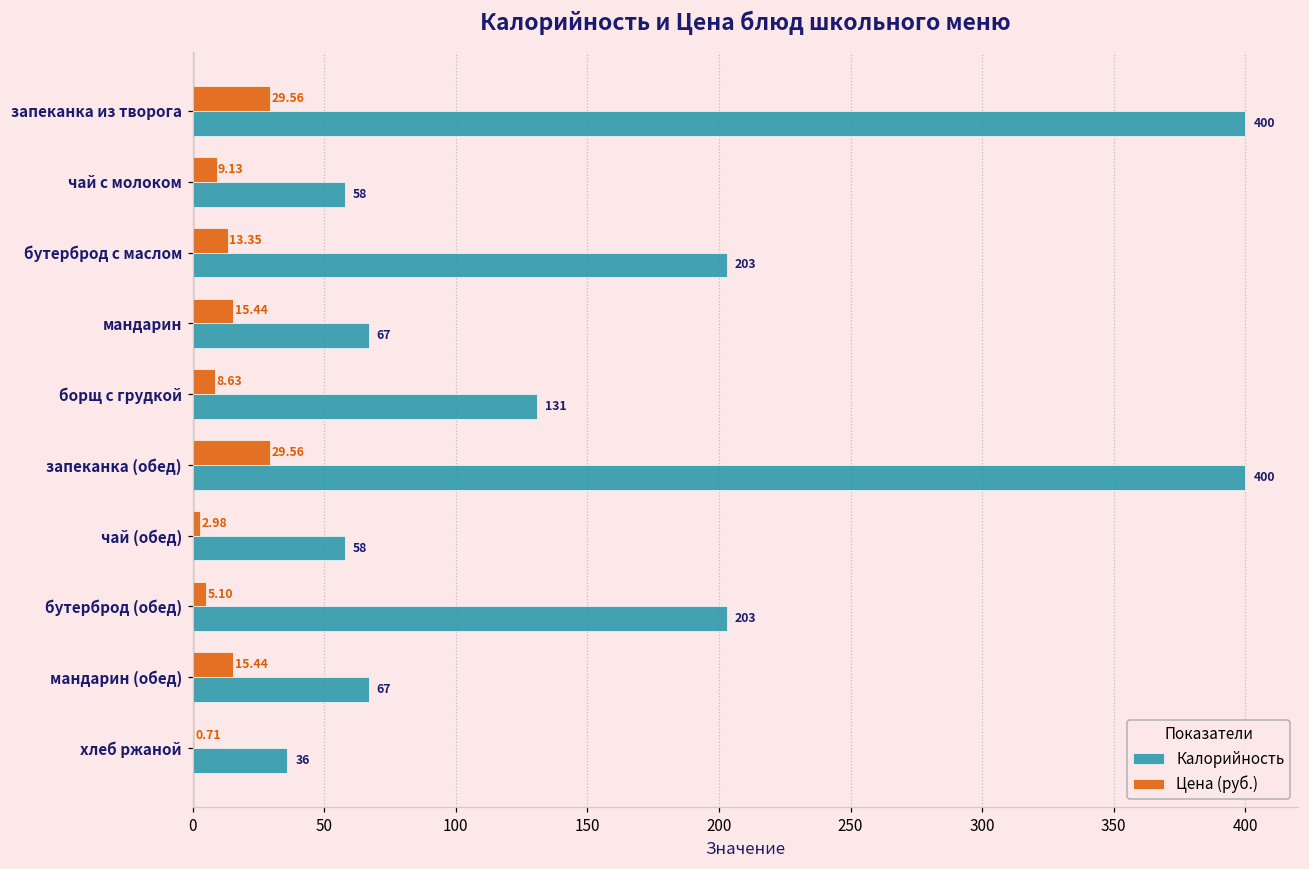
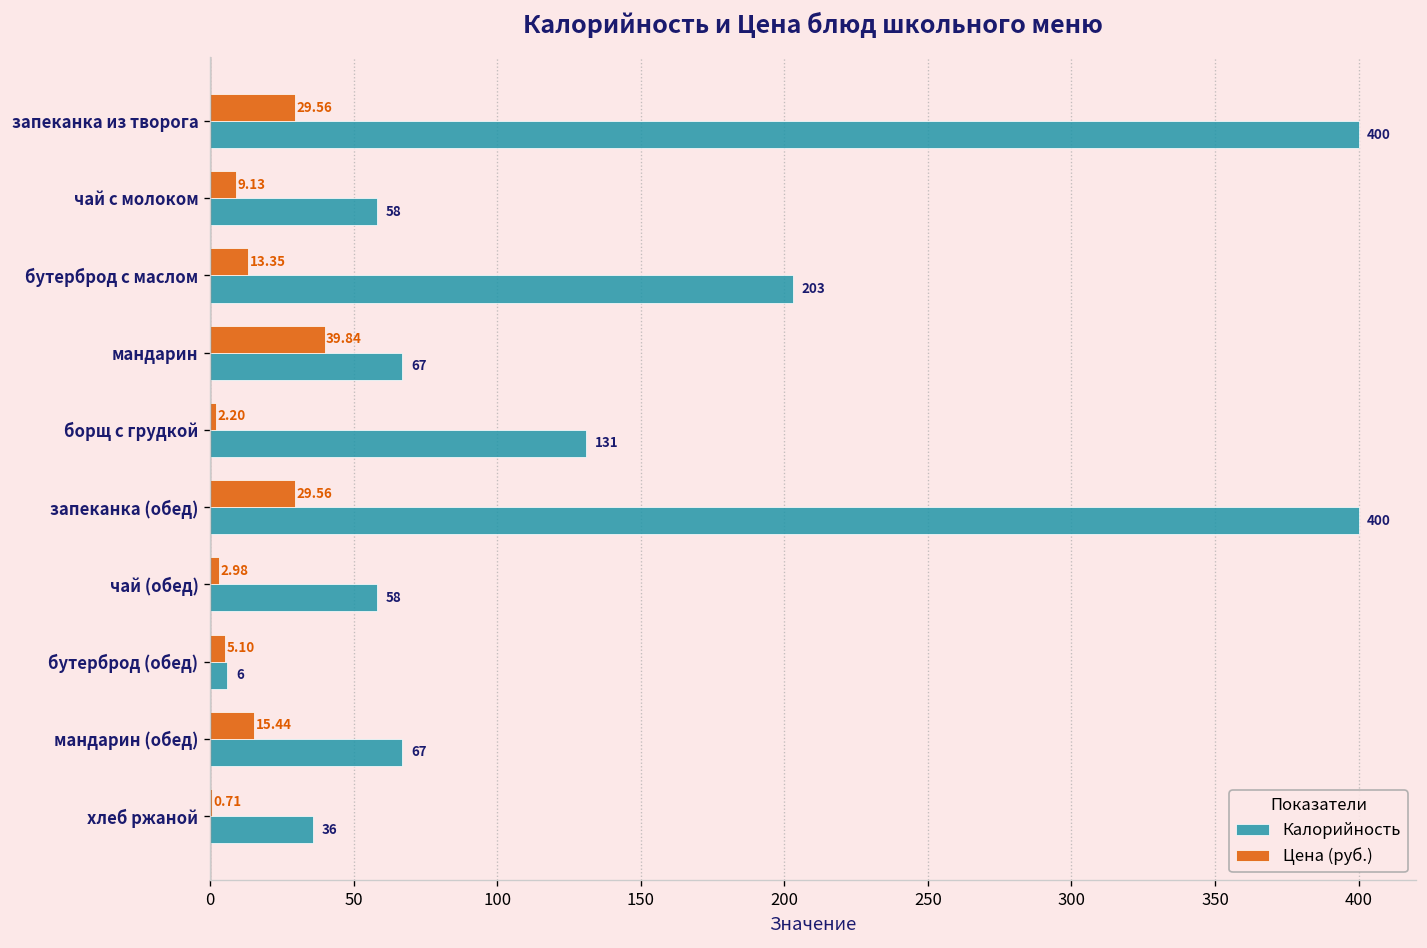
Цена (руб.), мандарин: 15.44 -> 39.84
Цена (руб.), борщ с грудкой: 8.63 -> 2.20
Калорийность, бутерброд (обед): 203 -> 6
